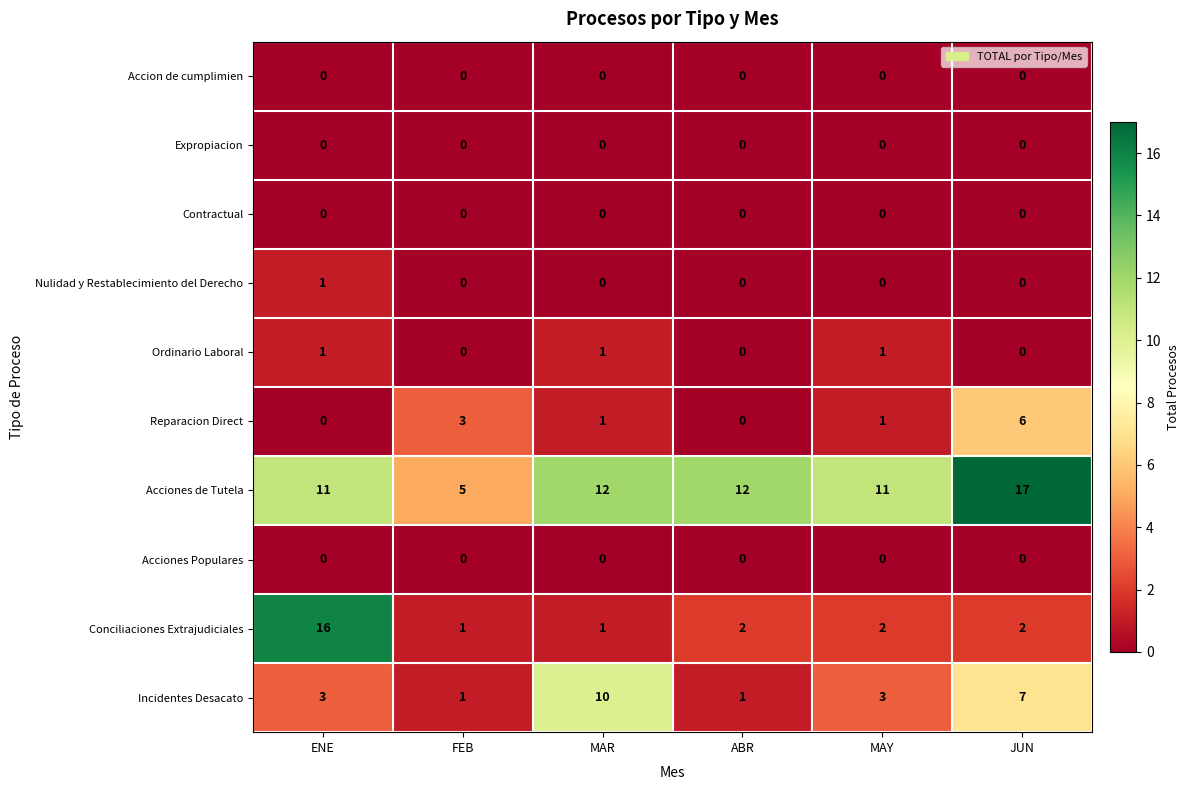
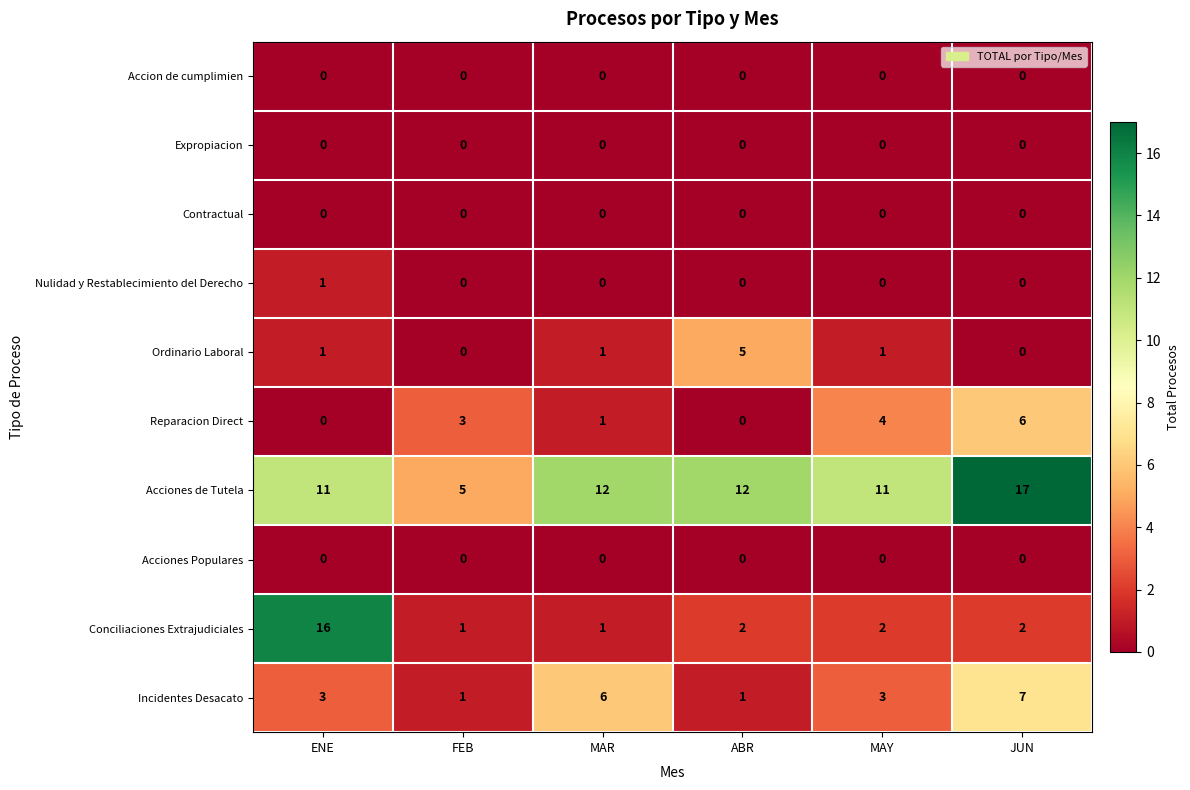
Ordinario Laboral, ABR: 0 -> 5
Reparacion Direct, MAY: 1 -> 4
Incidentes Desacato, MAR: 10 -> 6
